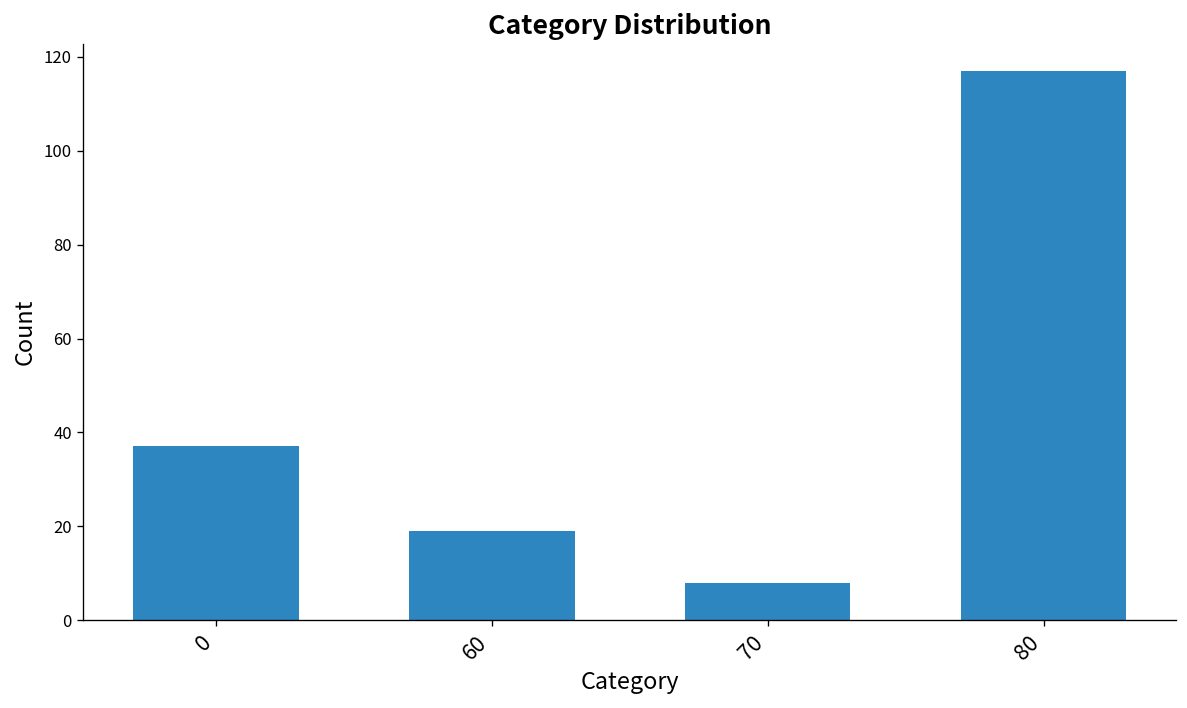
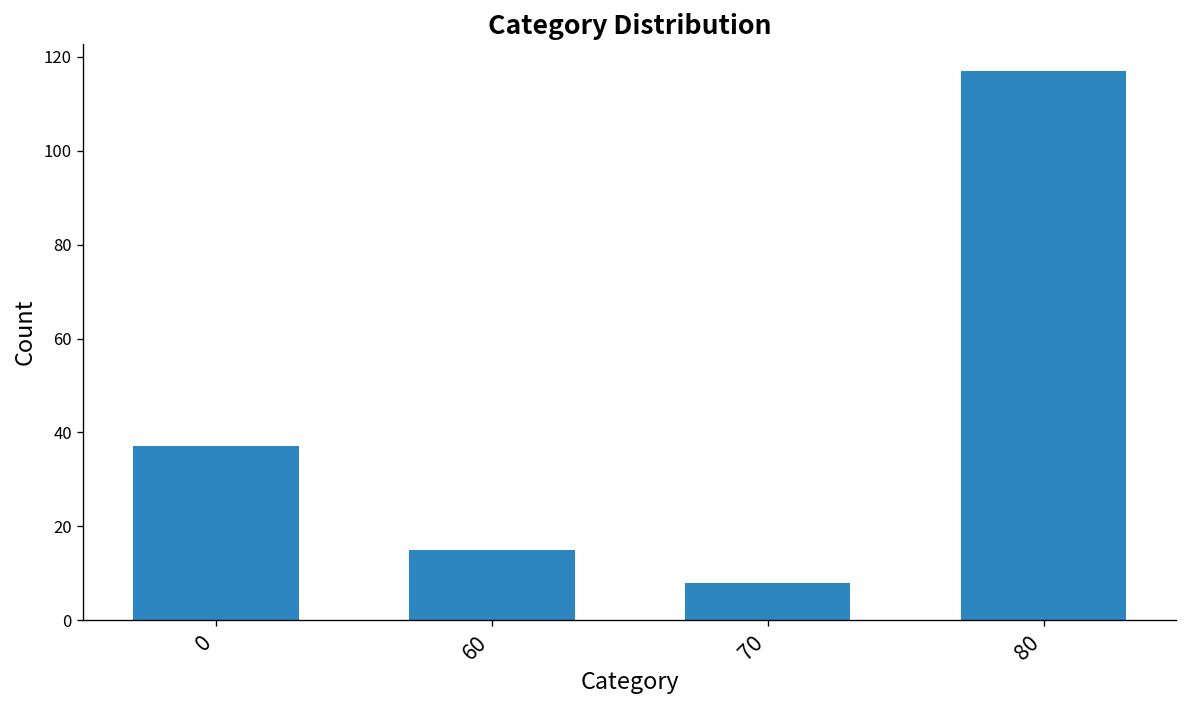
60: 19 -> 15
